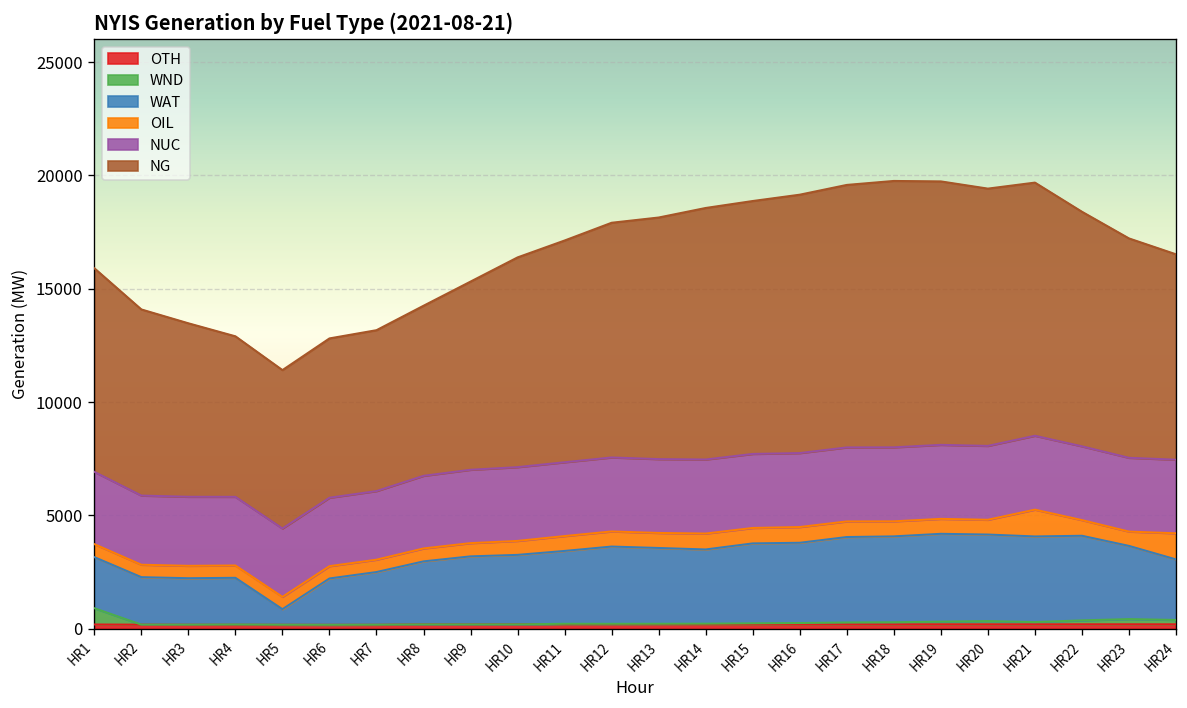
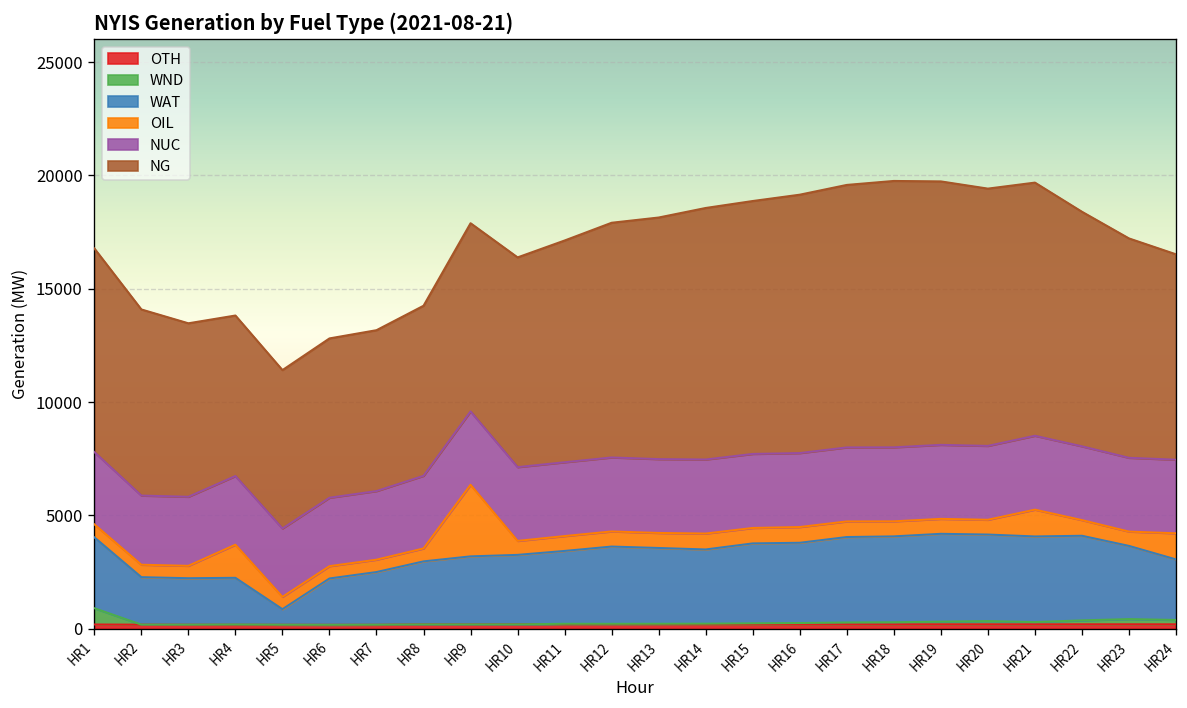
WAT, HR1: 2300 -> 3100
OIL, HR4: 500 -> 1500
OIL, HR9: 600 -> 3200
